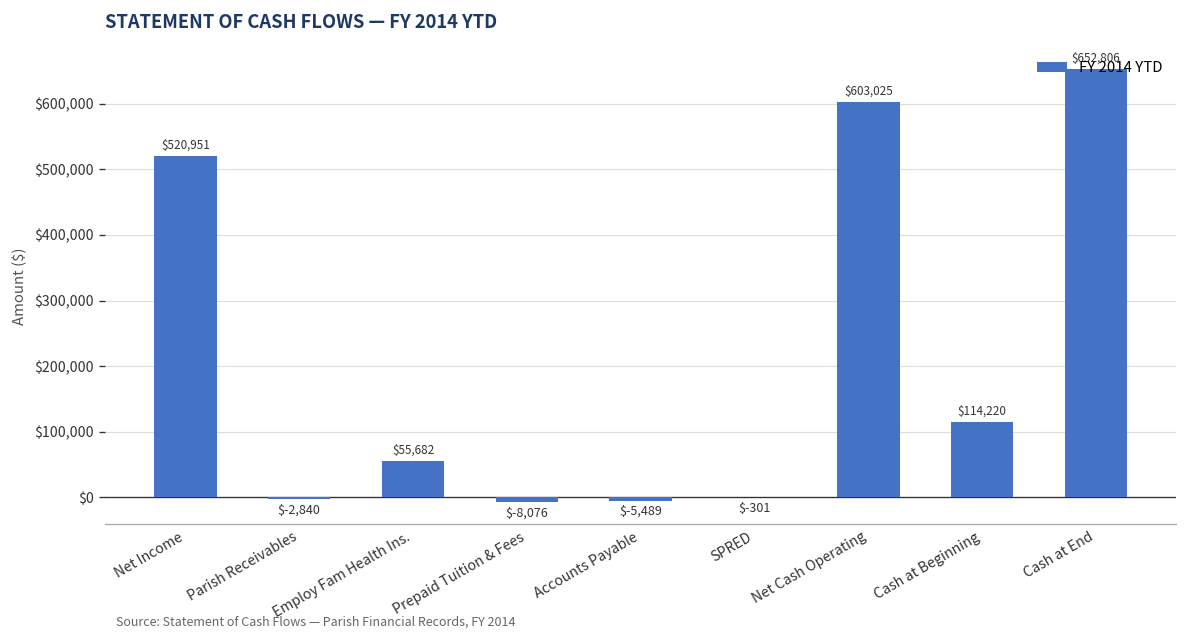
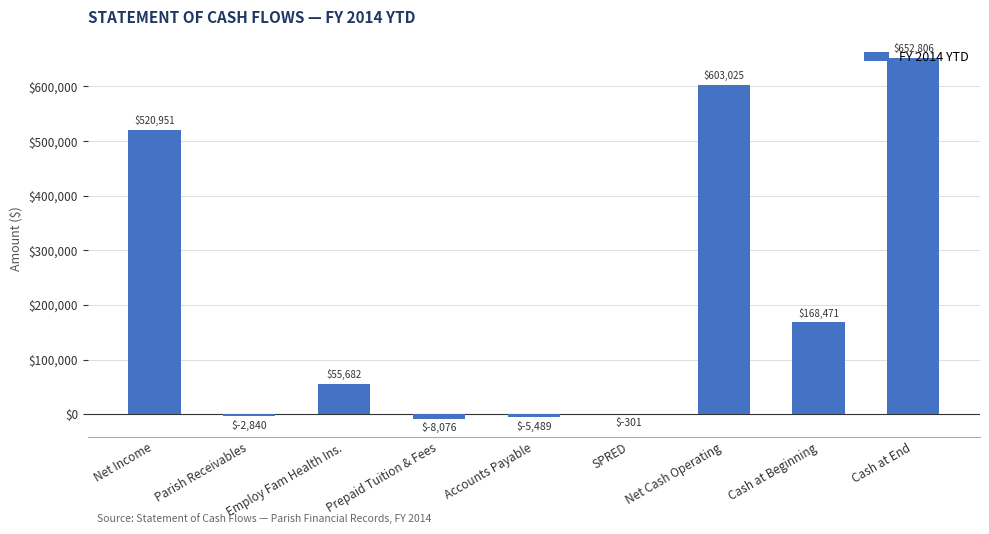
Cash at Beginning: $114,220 -> $168,471
